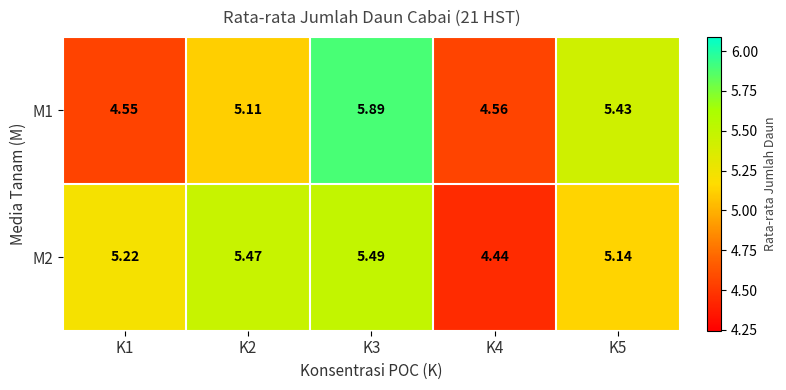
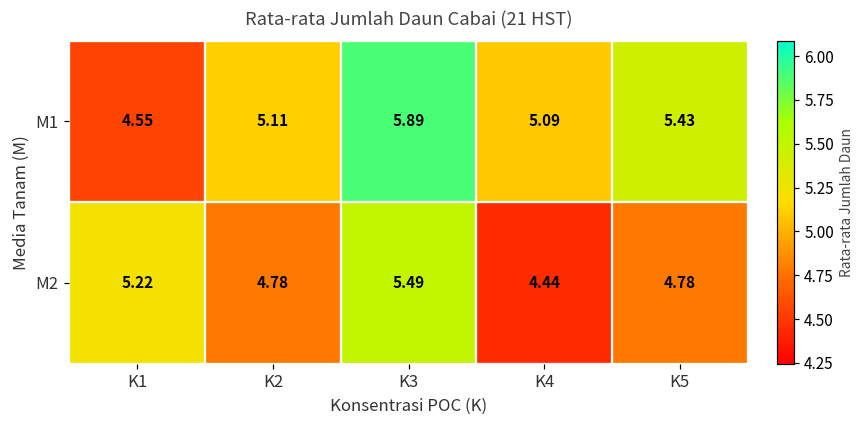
M1, K4: 4.56 -> 5.09
M2, K2: 5.47 -> 4.78
M2, K5: 5.14 -> 4.78
